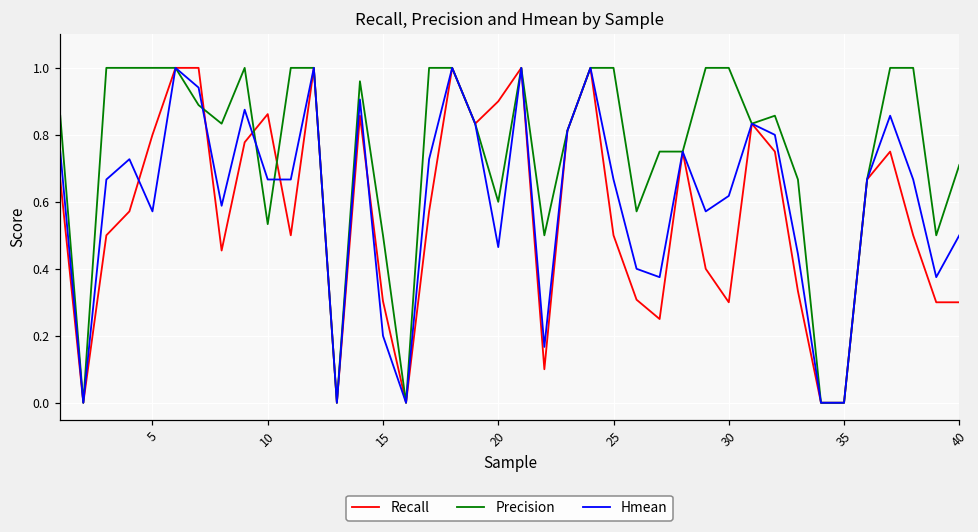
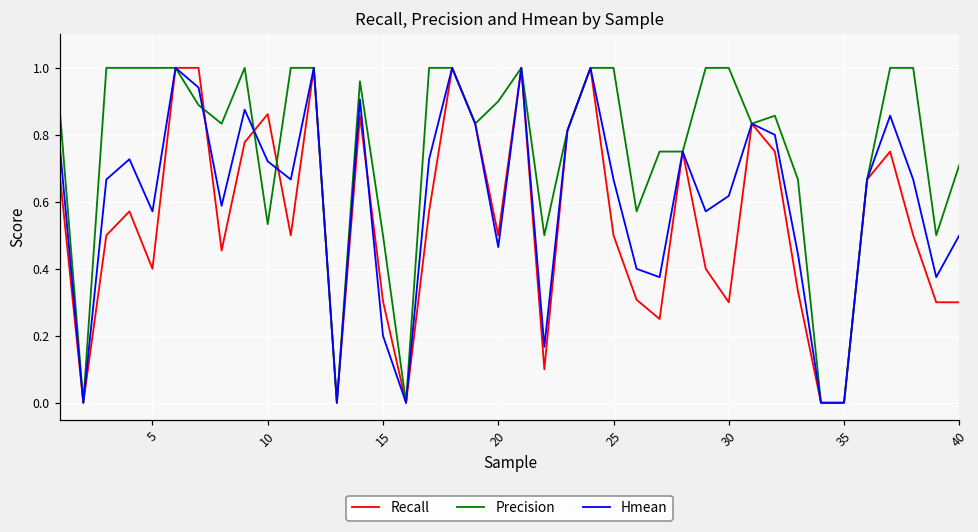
Recall, 5: 0.8 -> 0.4
Hmean, 10: 0.67 -> 0.72
Recall, 20: 0.9 -> 0.5
Precision, 20: 0.6 -> 0.9
